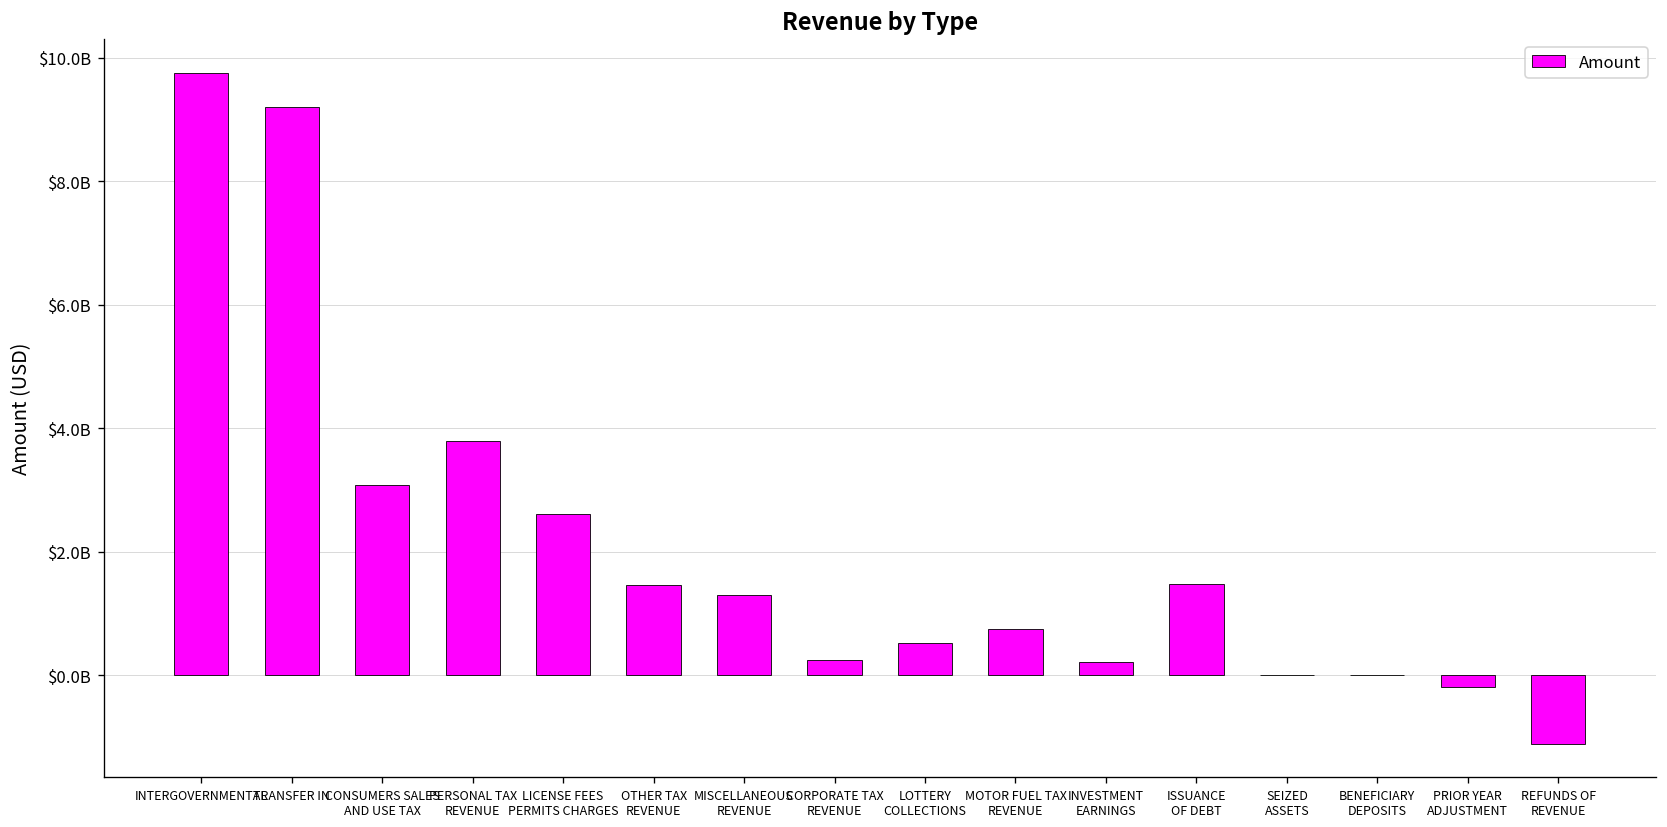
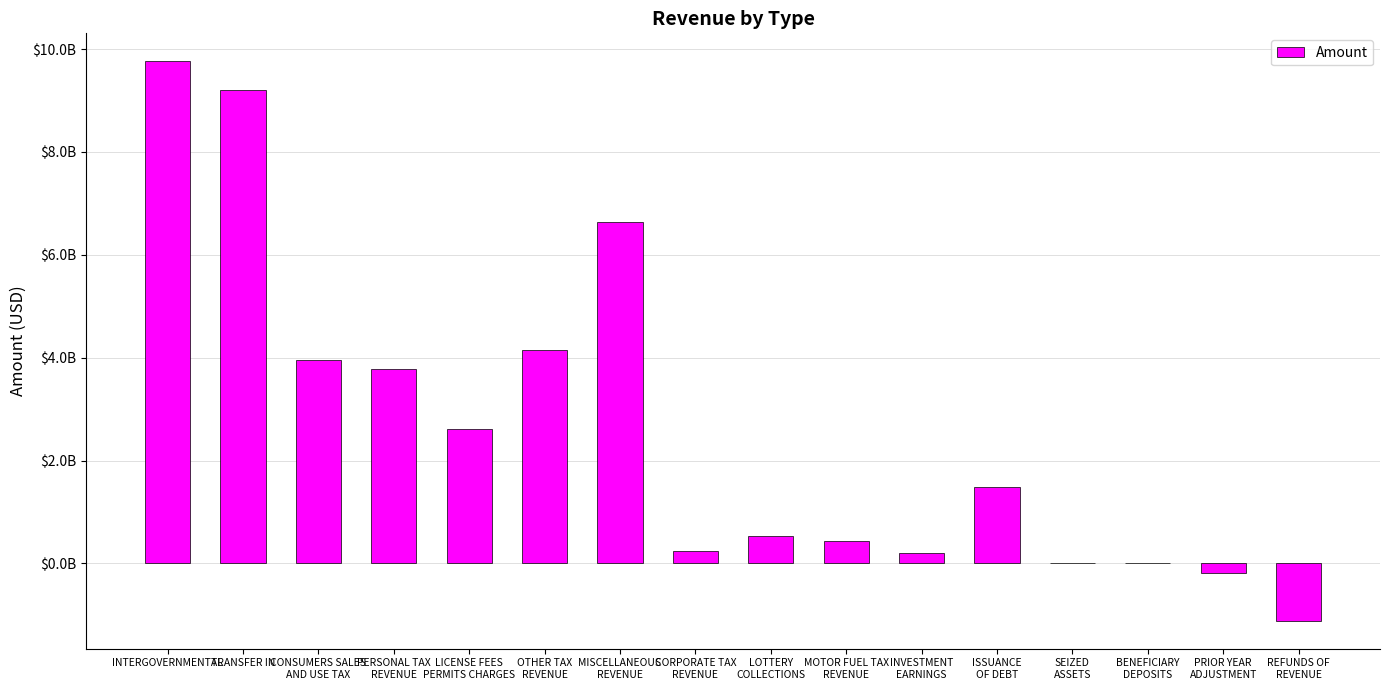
CONSUMERS SALES AND USE TAX: $3100000000 -> $4000000000
OTHER TAX REVENUE: $1500000000 -> $4100000000
MISCELLANEOUS REVENUE: $1300000000 -> $6600000000
MOTOR FUEL TAX REVENUE: $800000000 -> $400000000
